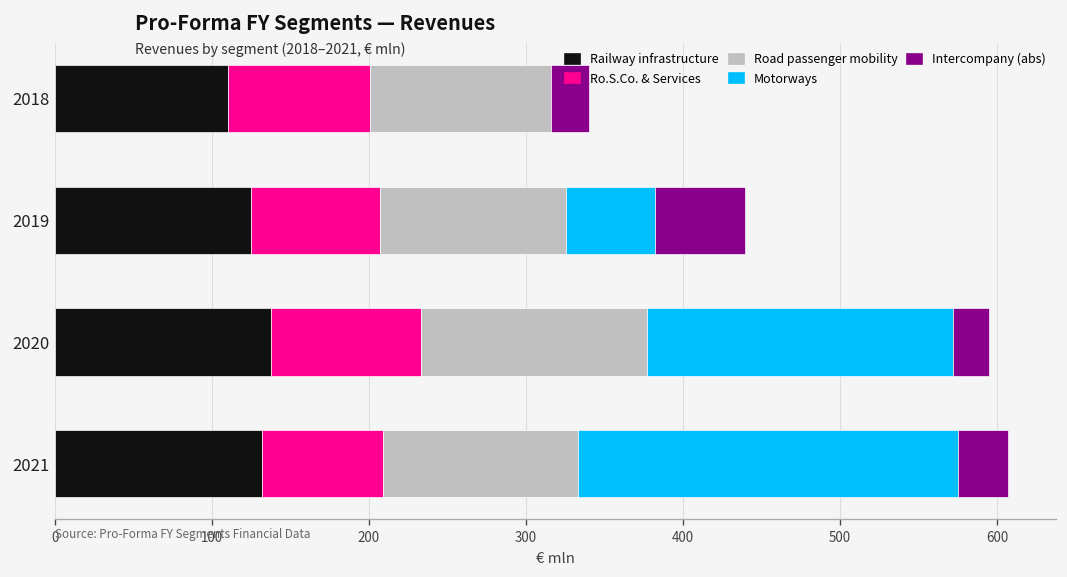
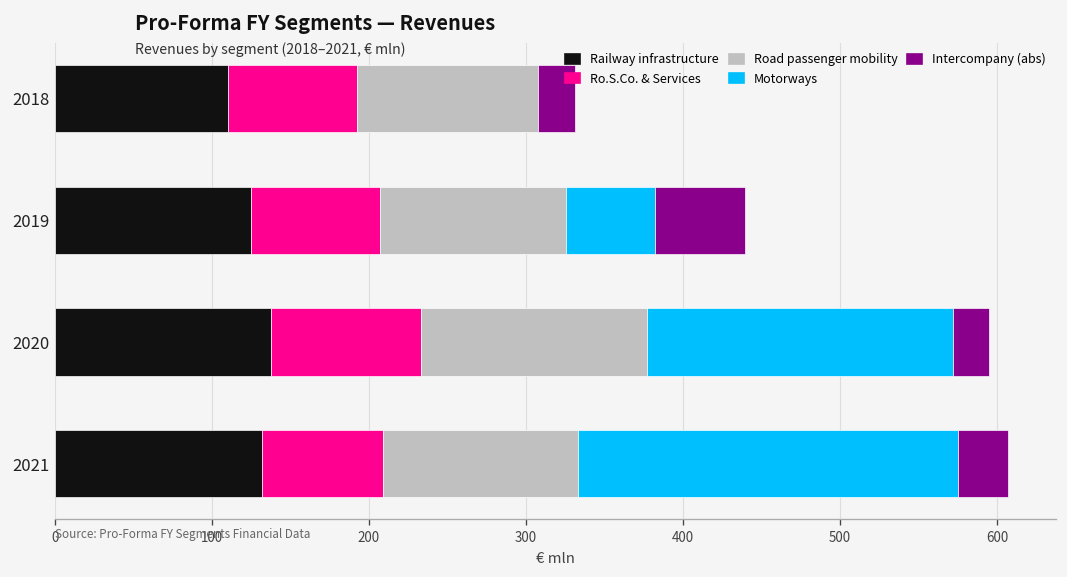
Ro.S.Co. & Services, 2018: 91 -> 82
